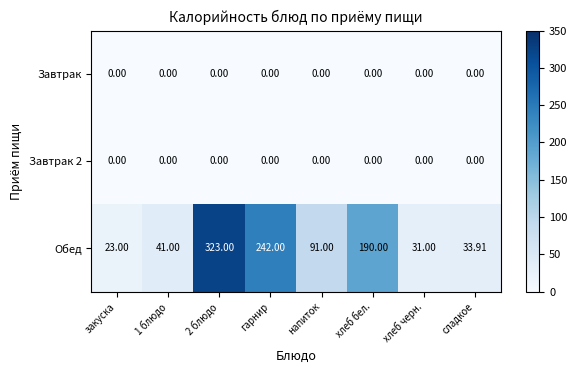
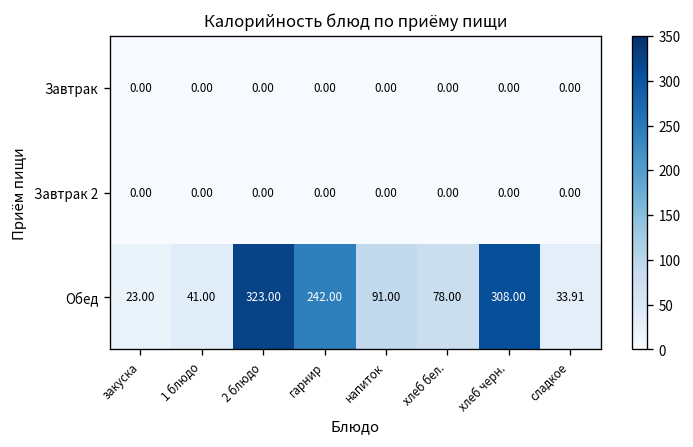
Обед, хлеб бел.: 190.00 -> 78.00
Обед, хлеб черн.: 31.00 -> 308.00
